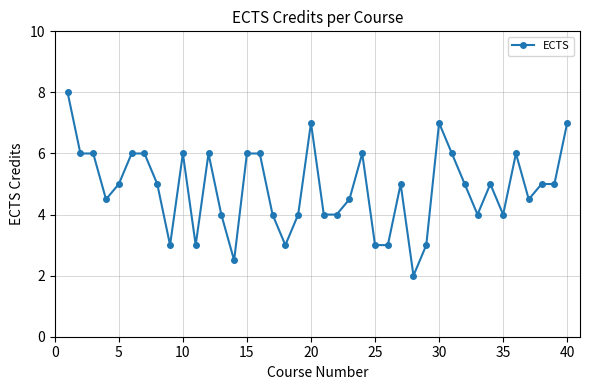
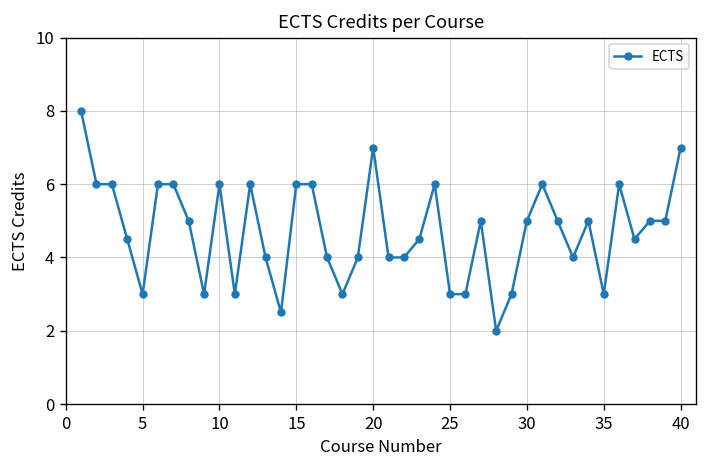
5: 5 -> 3
30: 7 -> 5
35: 4 -> 3
